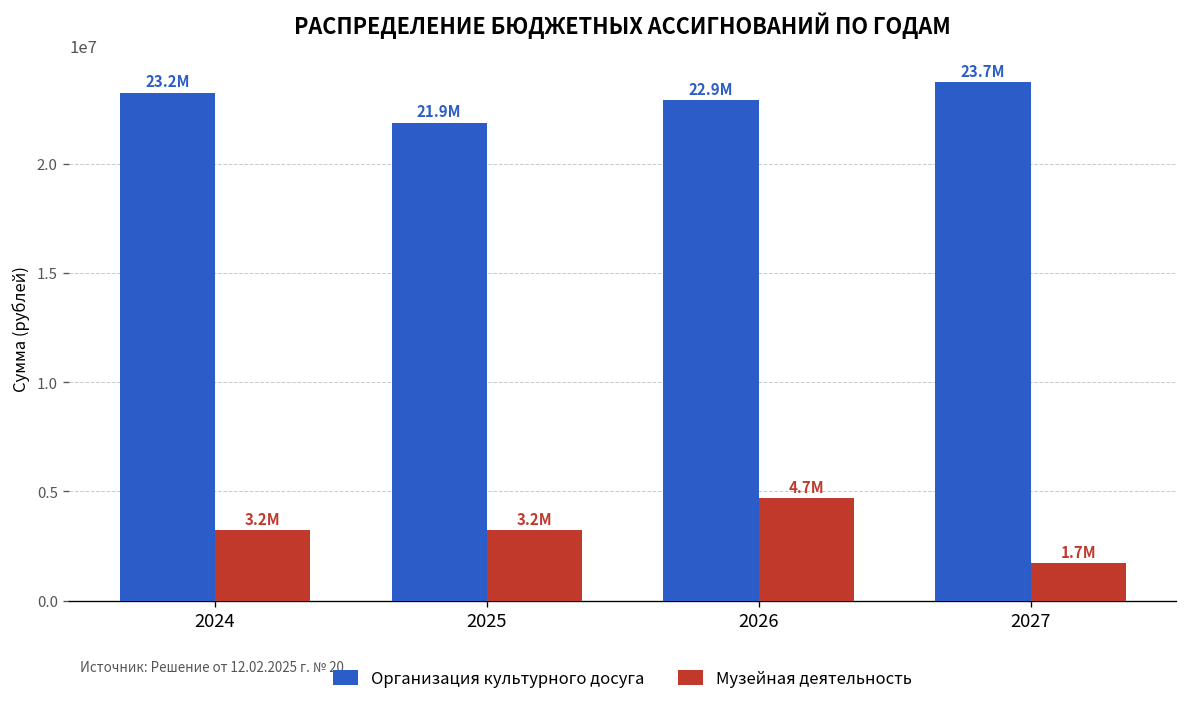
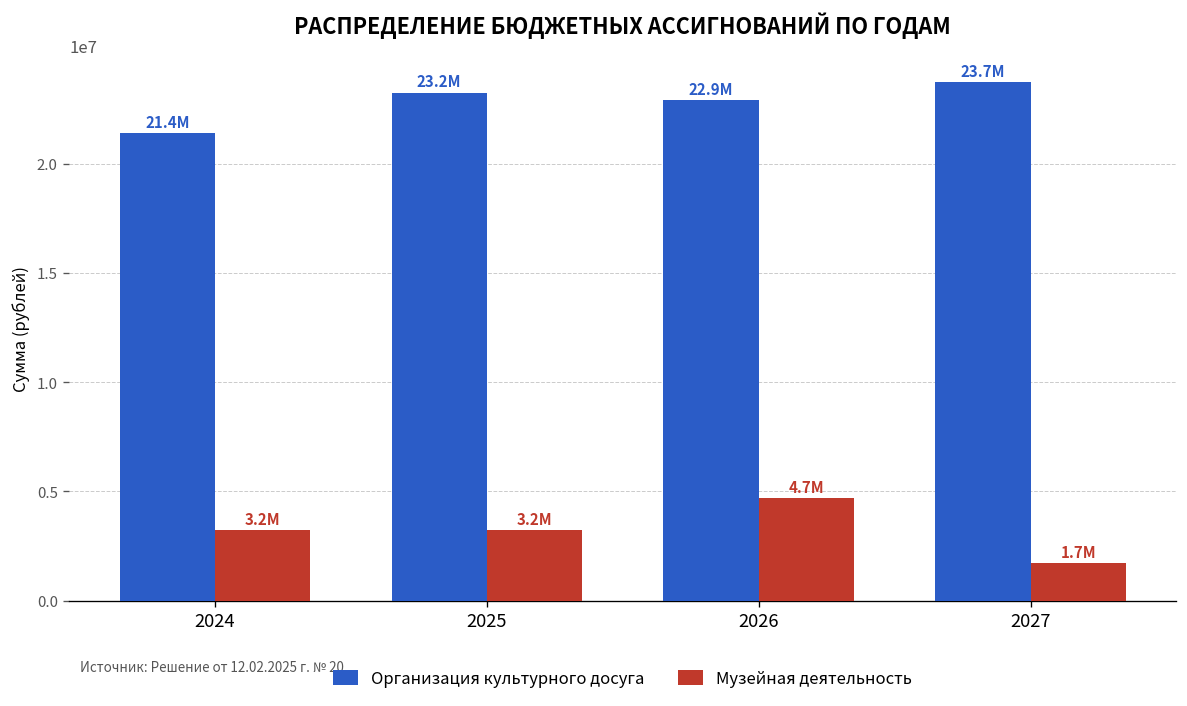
Организация культурного досуга, 2024: 23.2M -> 21.4M
Организация культурного досуга, 2025: 21.9M -> 23.2M
